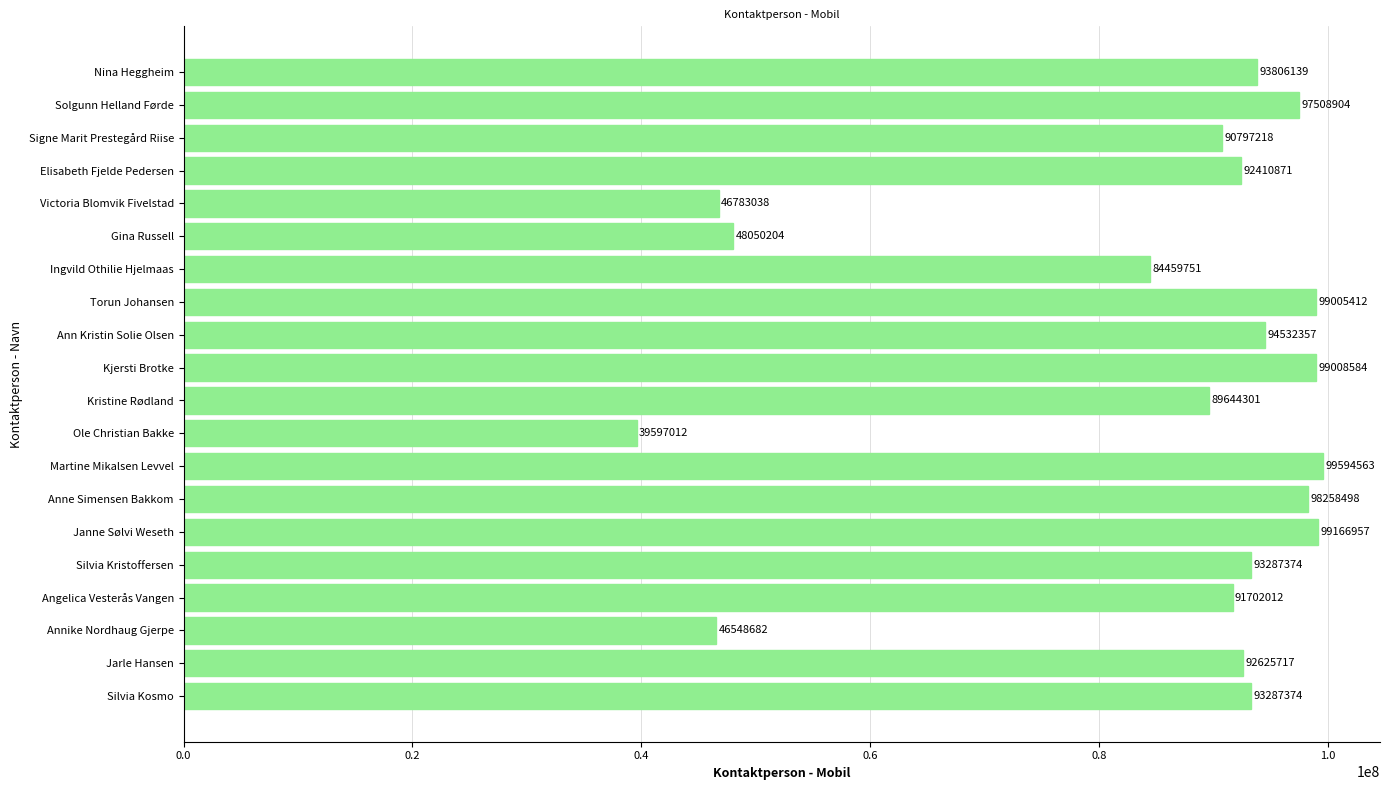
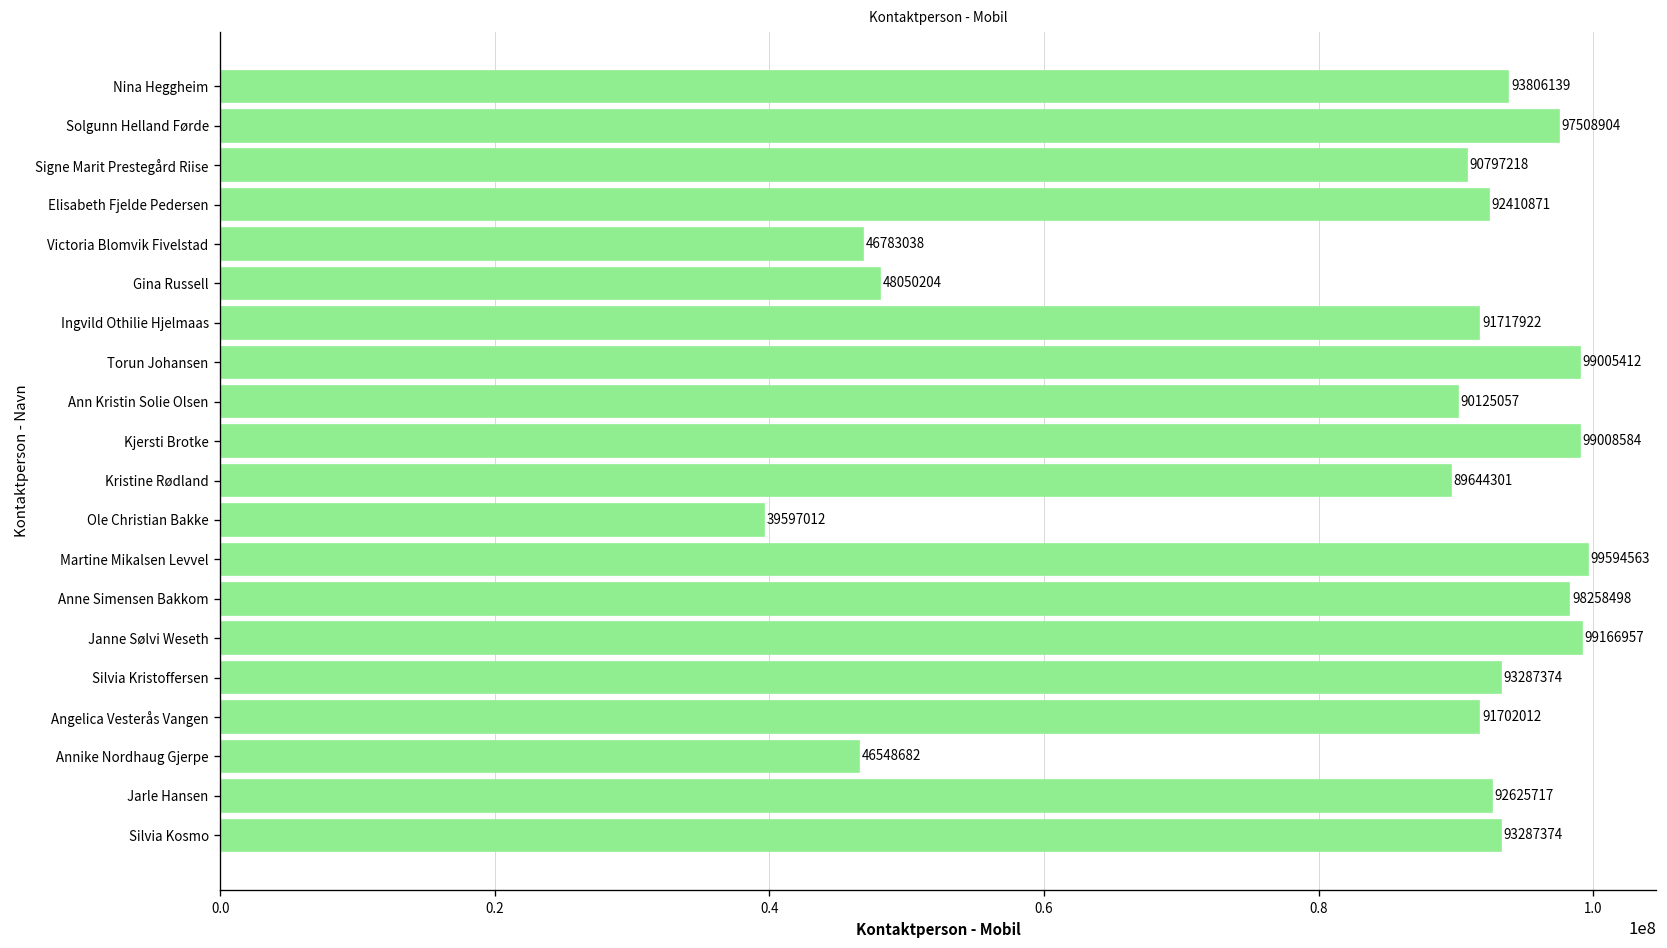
Ingvild Othilie Hjelmaas: 84459751 -> 91717922
Ann Kristin Solie Olsen: 94532357 -> 90125057
